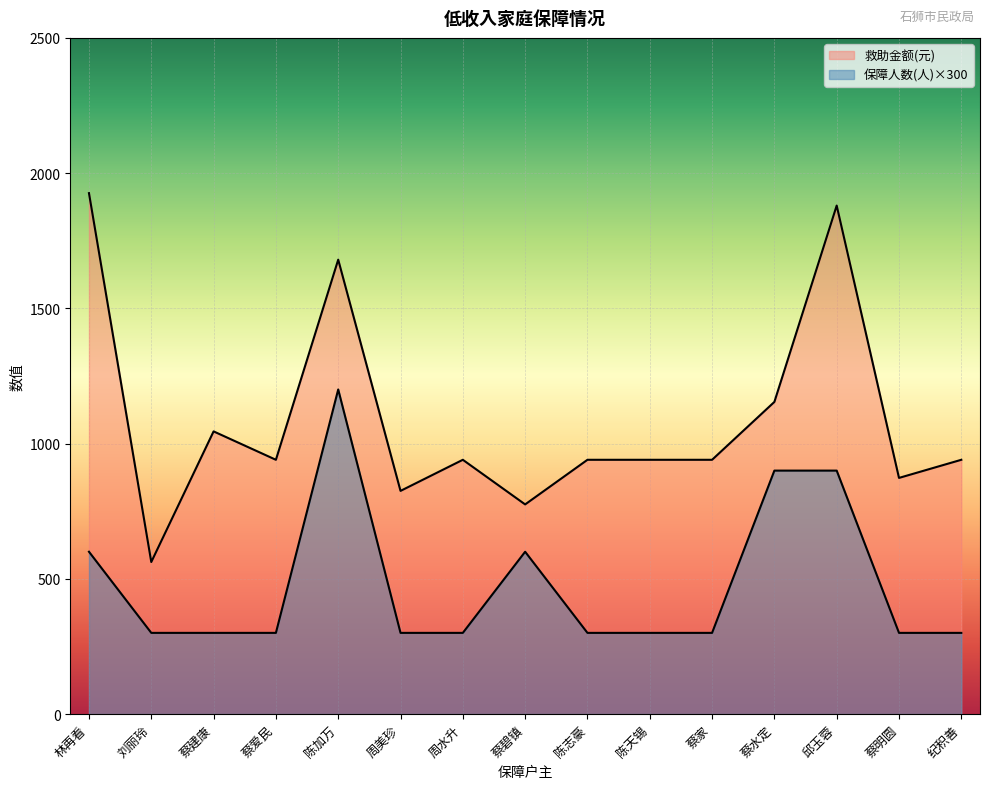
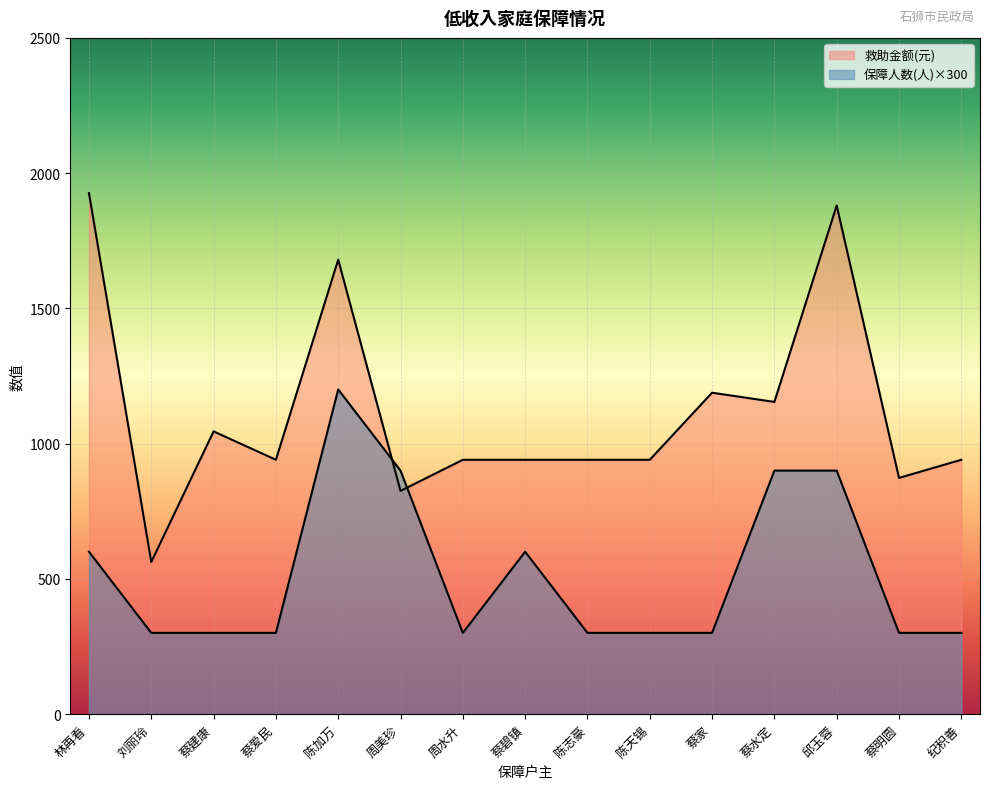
保障人数(人)×300, 周美珍: 300 -> 900
救助金额(元), 蔡碧镇: 780 -> 940
救助金额(元), 蔡家: 940 -> 1190
